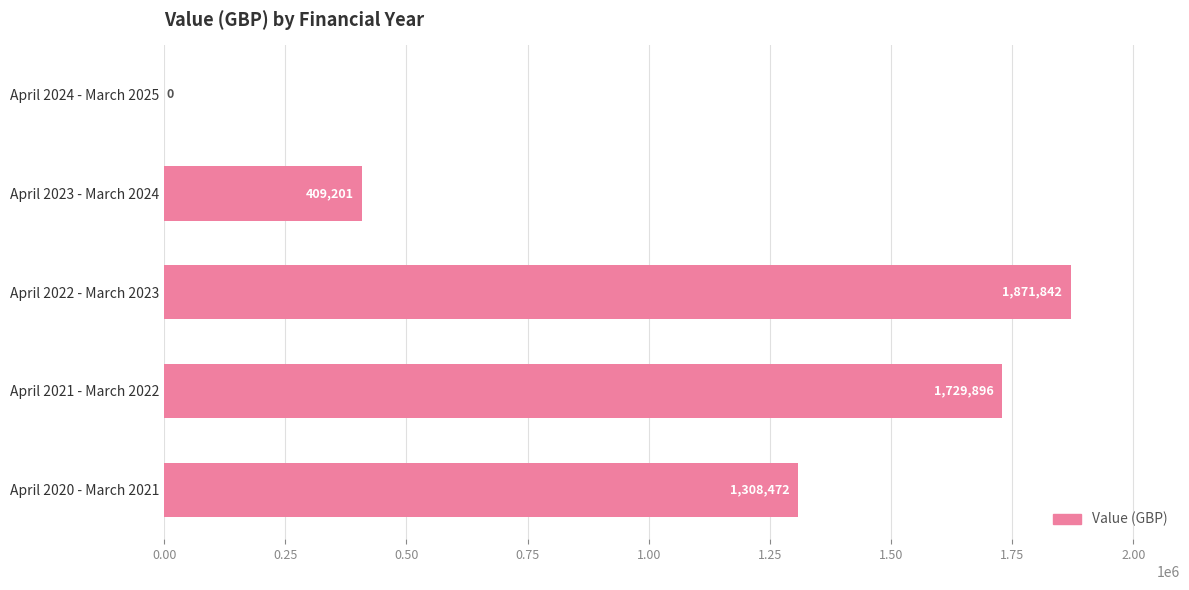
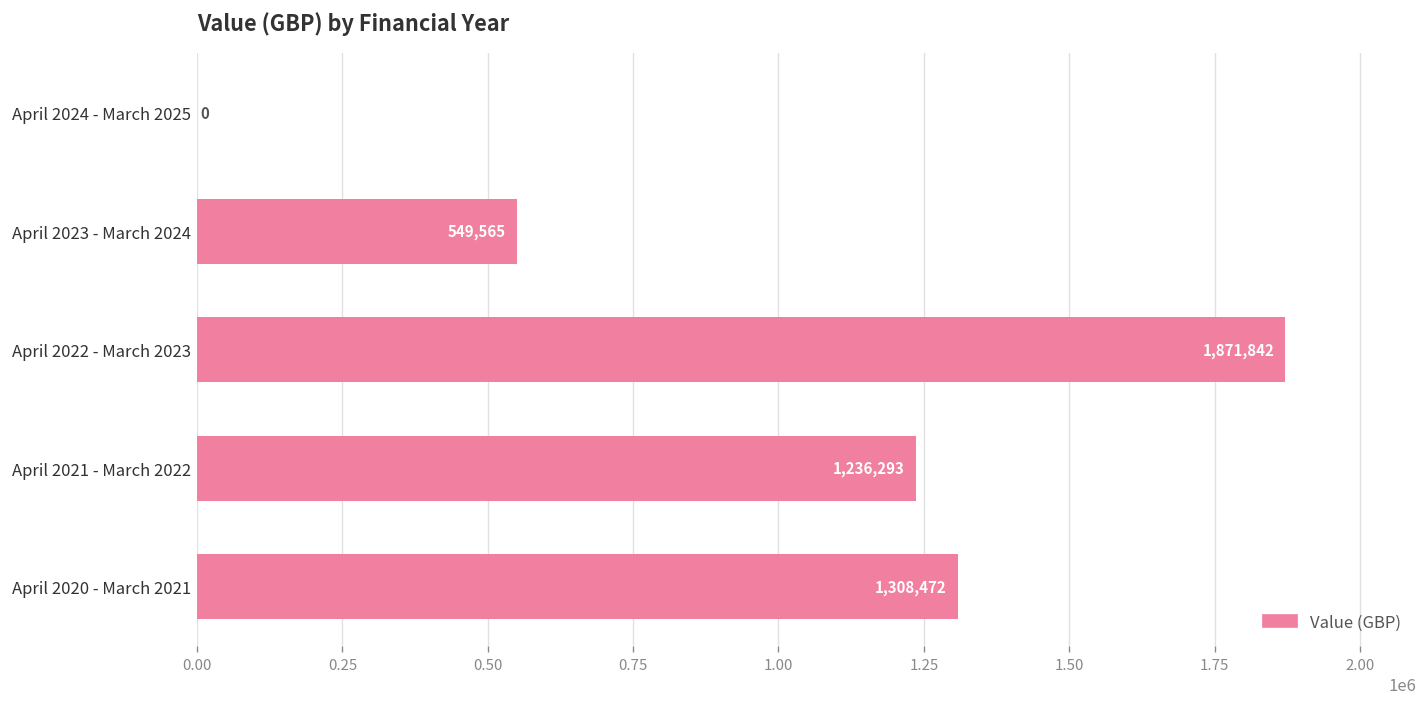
April 2023 - March 2024: 409,201 -> 549,565
April 2021 - March 2022: 1,729,896 -> 1,236,293
